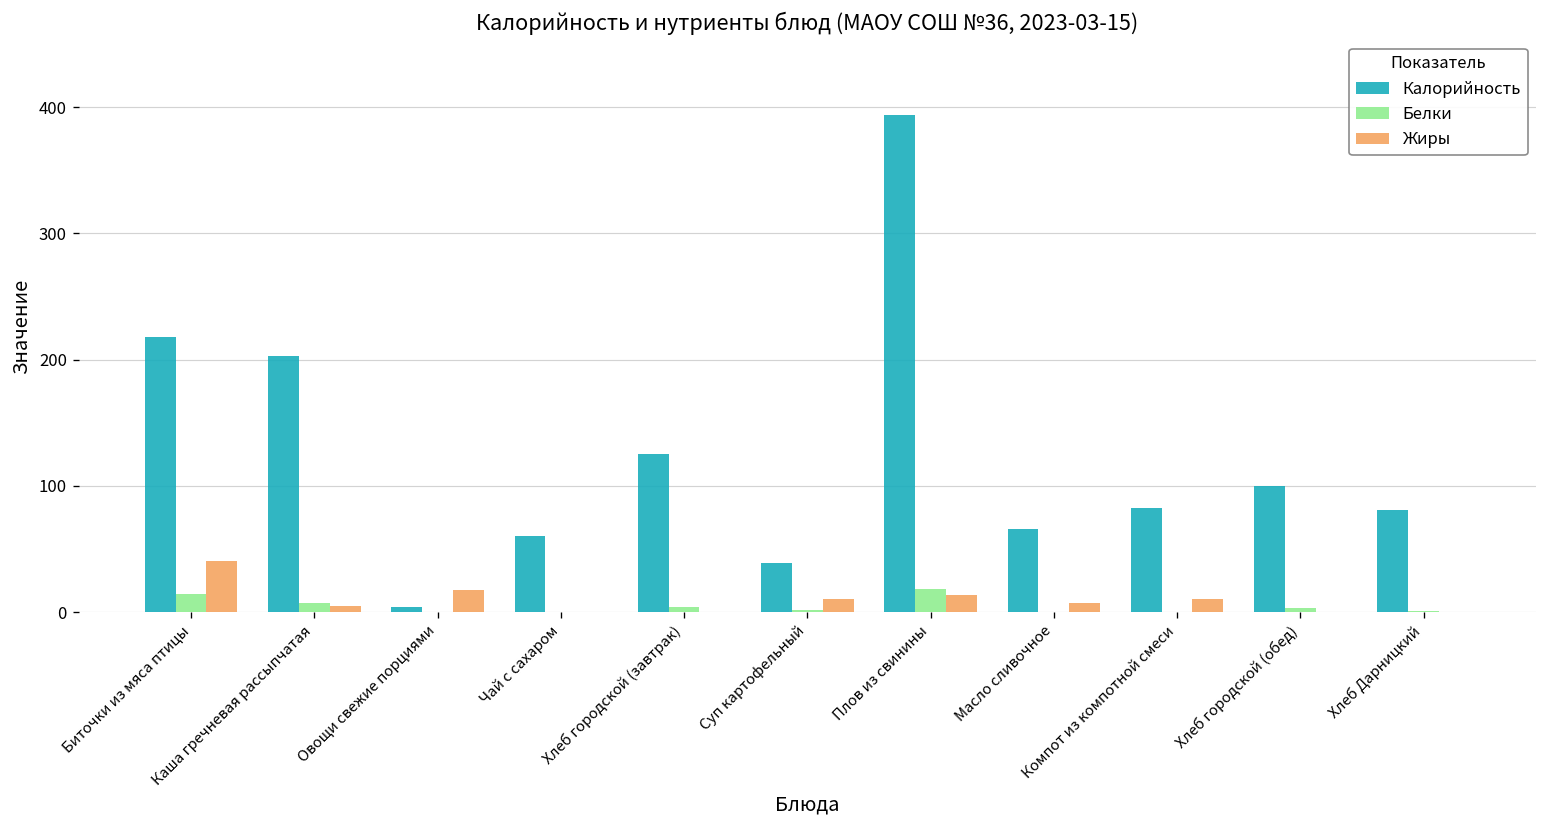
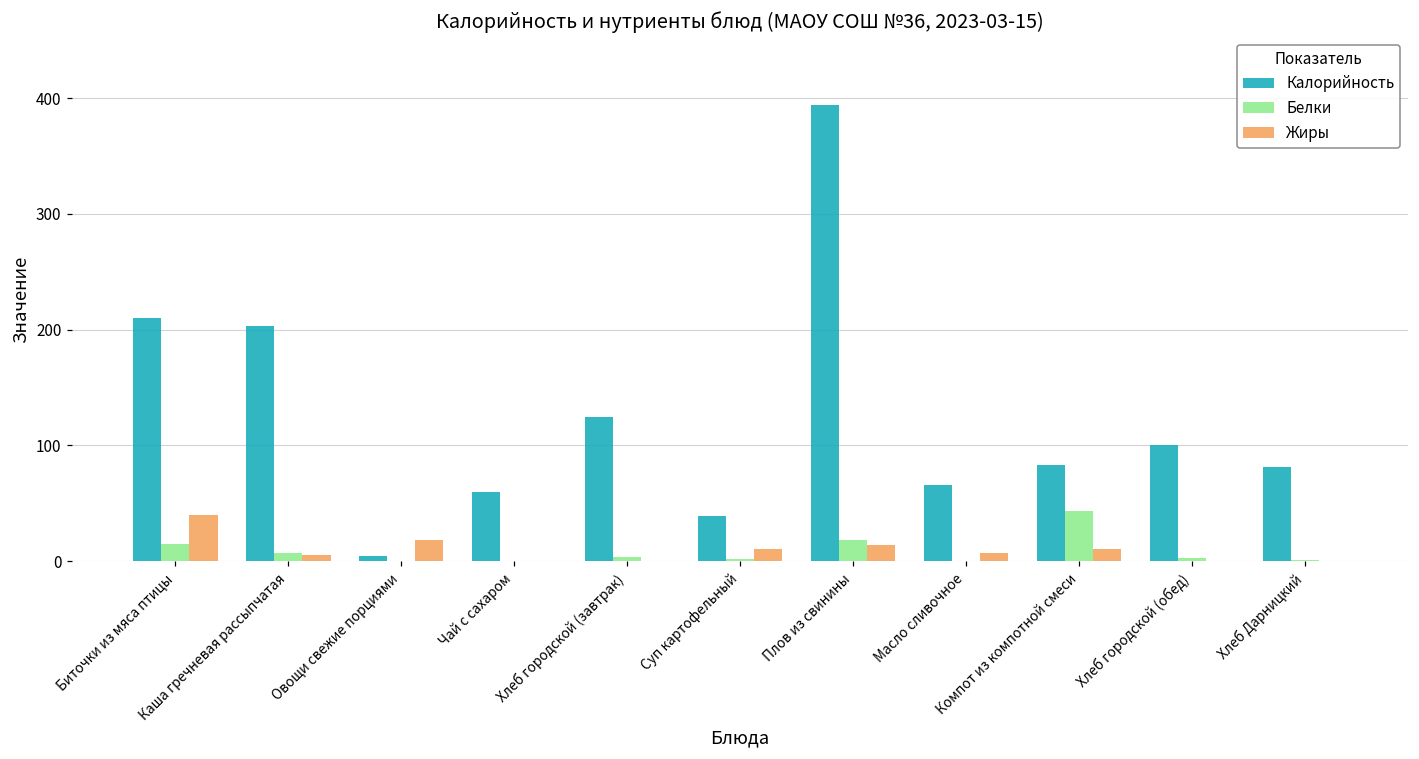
Калорийность, Биточки из мяса птицы: 218 -> 210
Белки, Компот из компотной смеси: 0 -> 43
